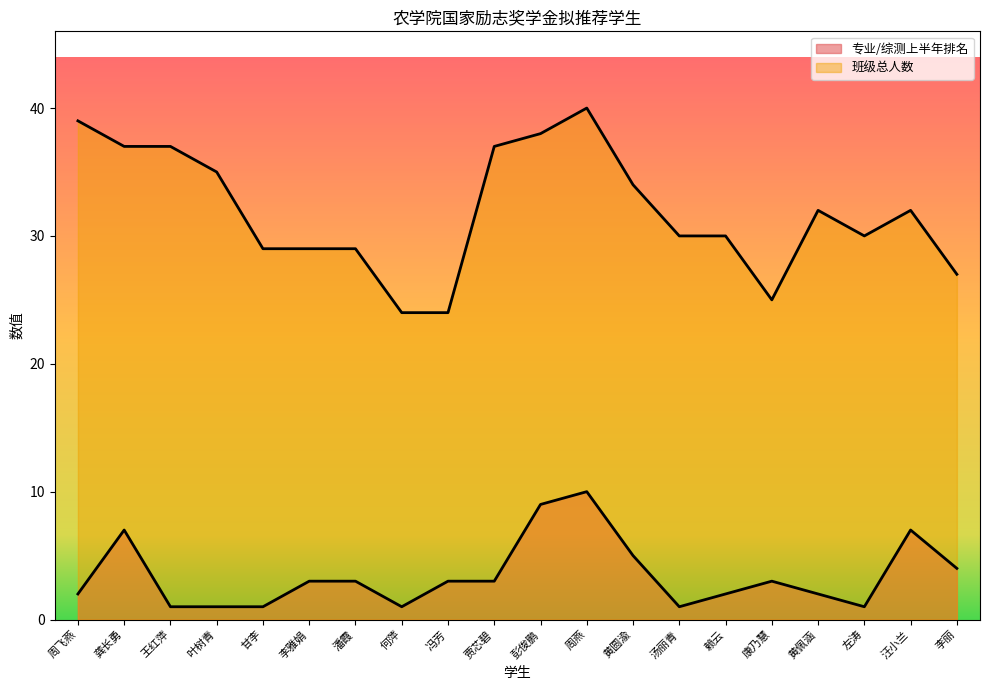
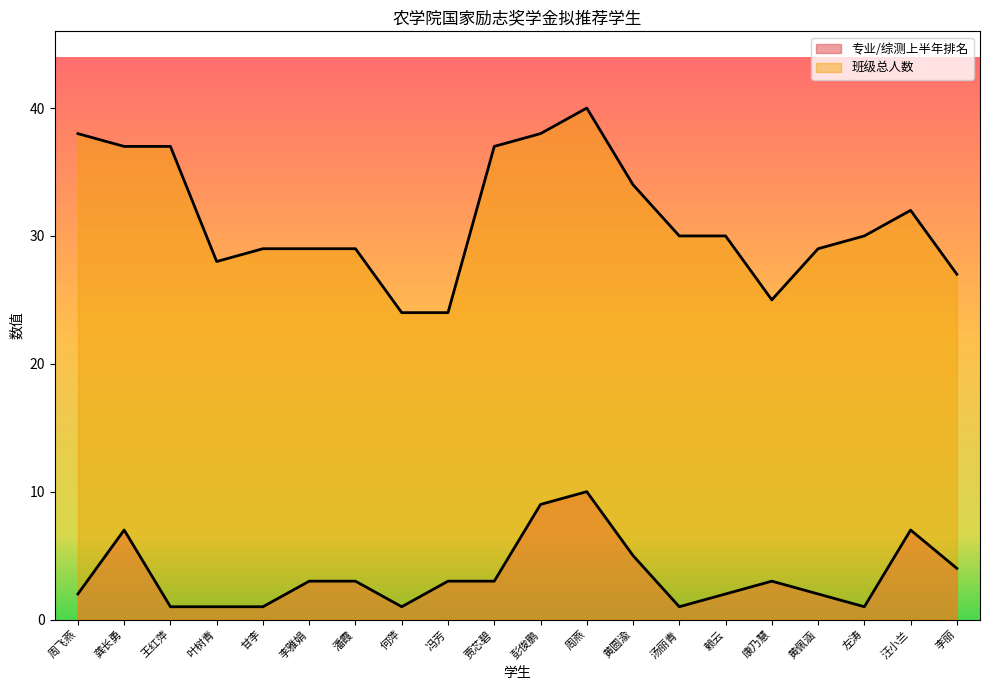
班级总人数, 周飞燕: 39 -> 38
班级总人数, 叶树青: 35 -> 28
班级总人数, 黄佩涵: 32 -> 29
